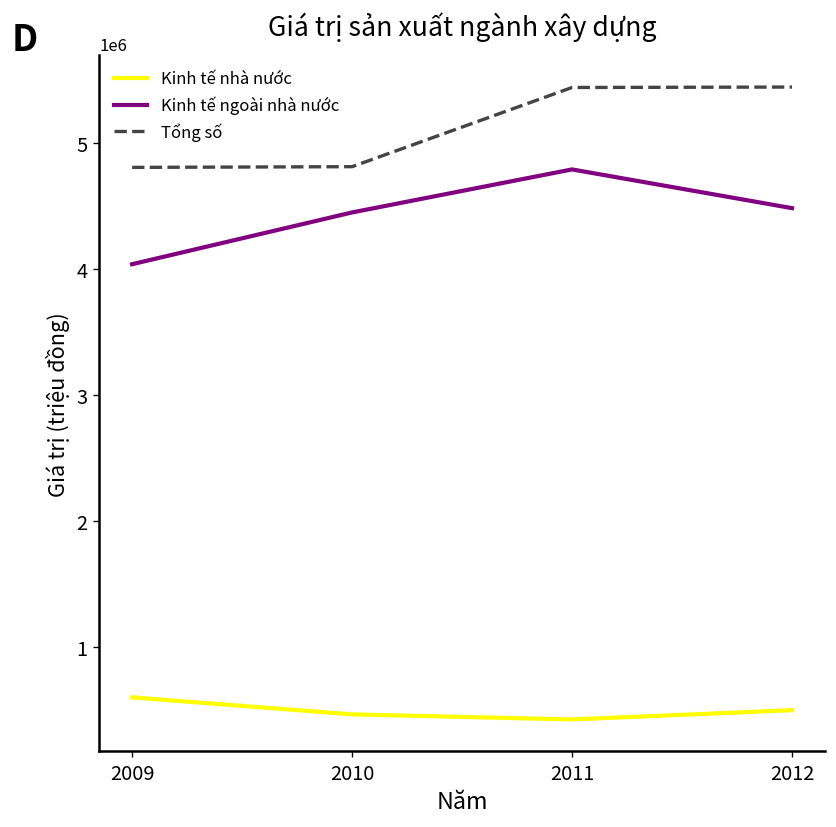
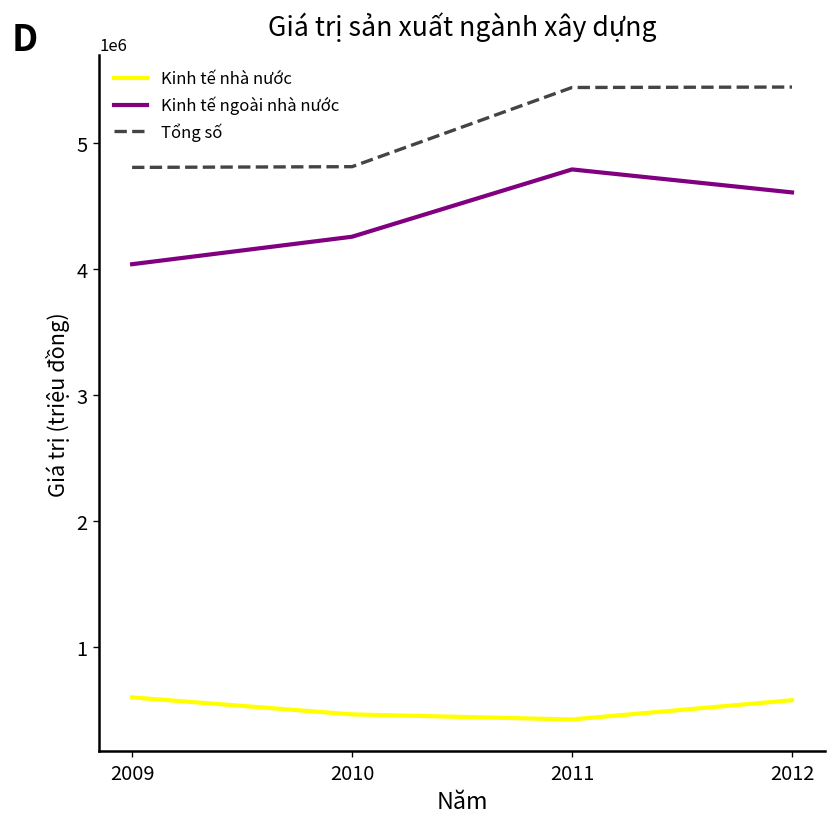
Kinh tế ngoài nhà nước, 2010: 4450000 -> 4260000
Kinh tế nhà nước, 2012: 500000 -> 580000
Kinh tế ngoài nhà nước, 2012: 4480000 -> 4610000
